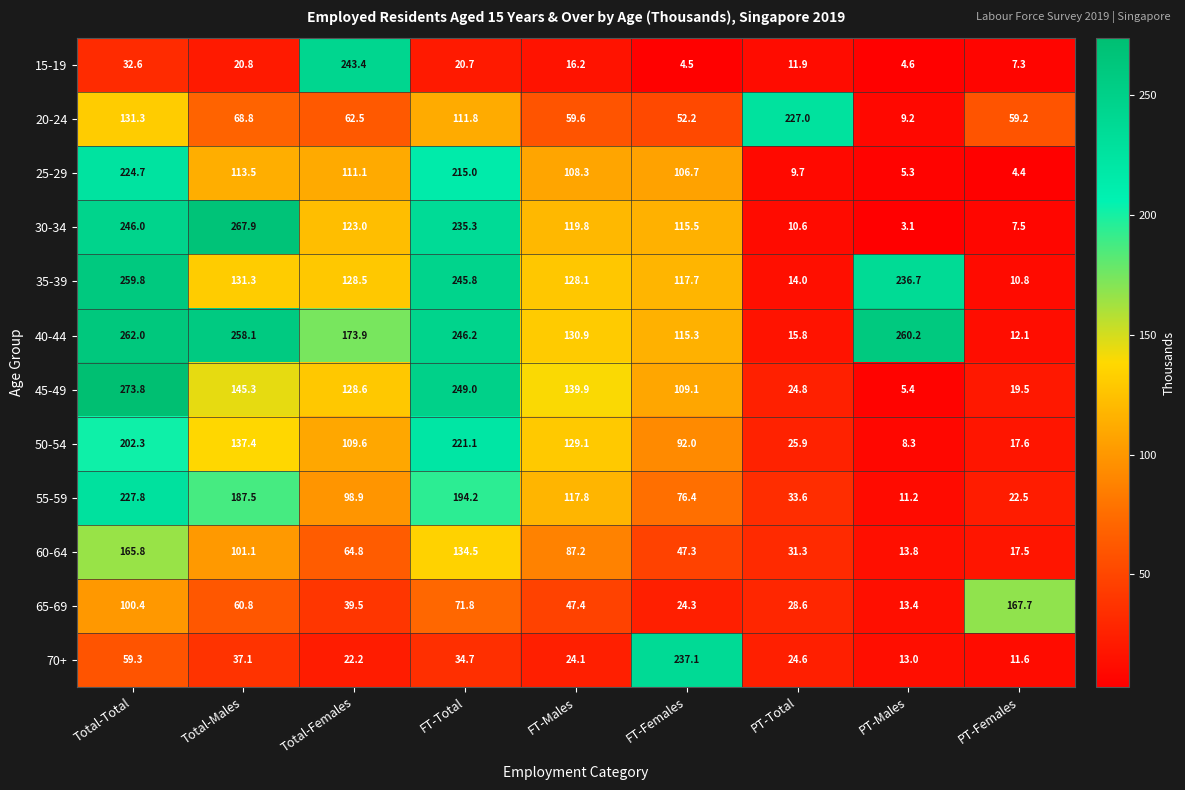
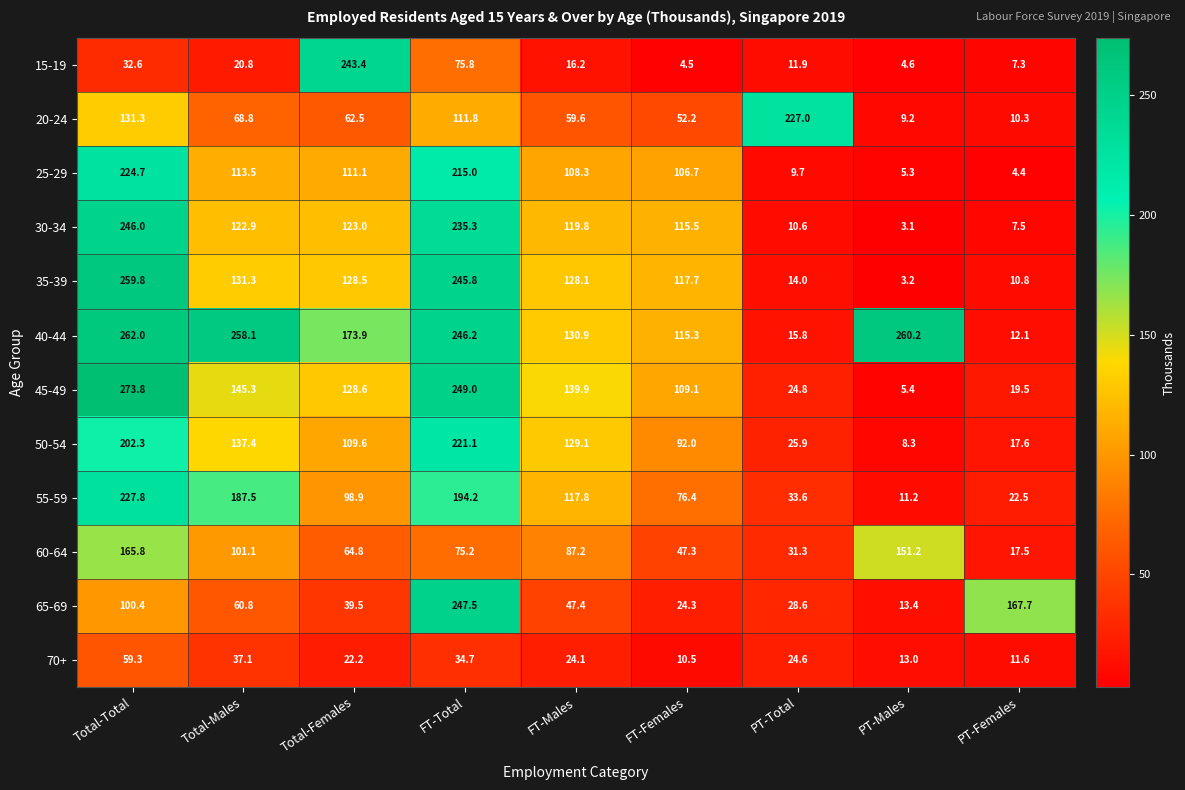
15-19, FT-Total: 20.7 -> 75.8
20-24, PT-Females: 59.2 -> 10.3
30-34, Total-Males: 267.9 -> 122.9
35-39, PT-Males: 236.7 -> 3.2
60-64, FT-Total: 134.5 -> 75.2
60-64, PT-Males: 13.8 -> 151.2
65-69, FT-Total: 71.8 -> 247.5
70+, FT-Females: 237.1 -> 10.5
